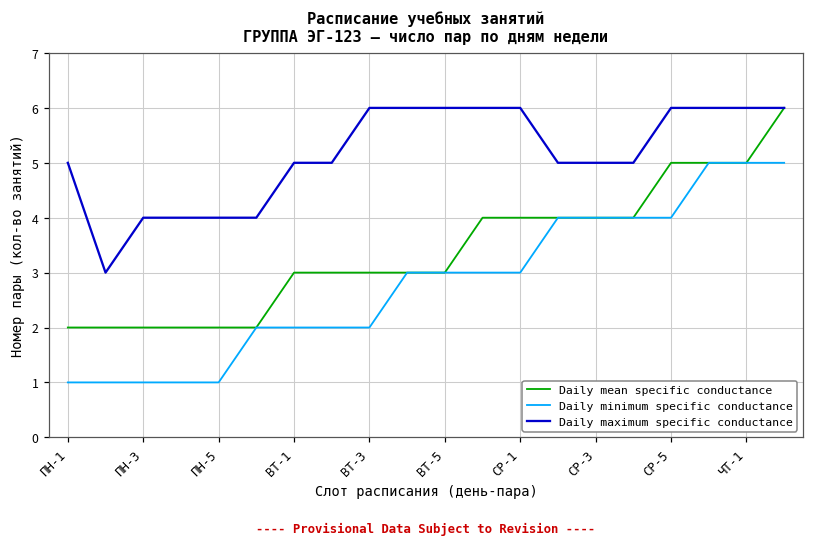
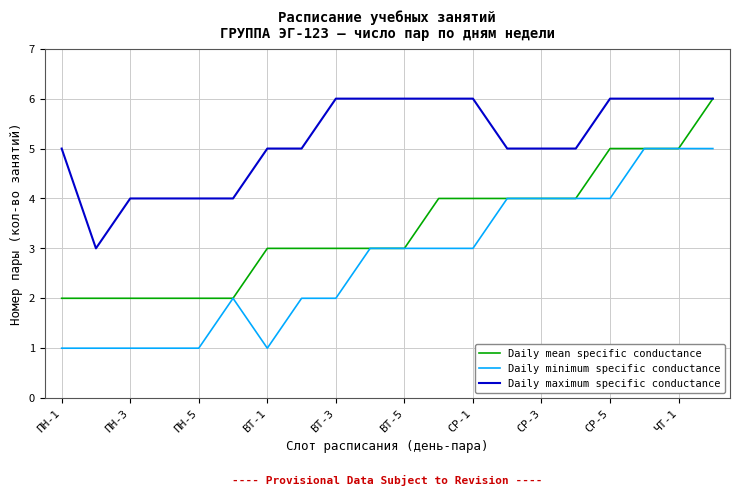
Daily minimum specific conductance, ВТ-1: 2 -> 1
